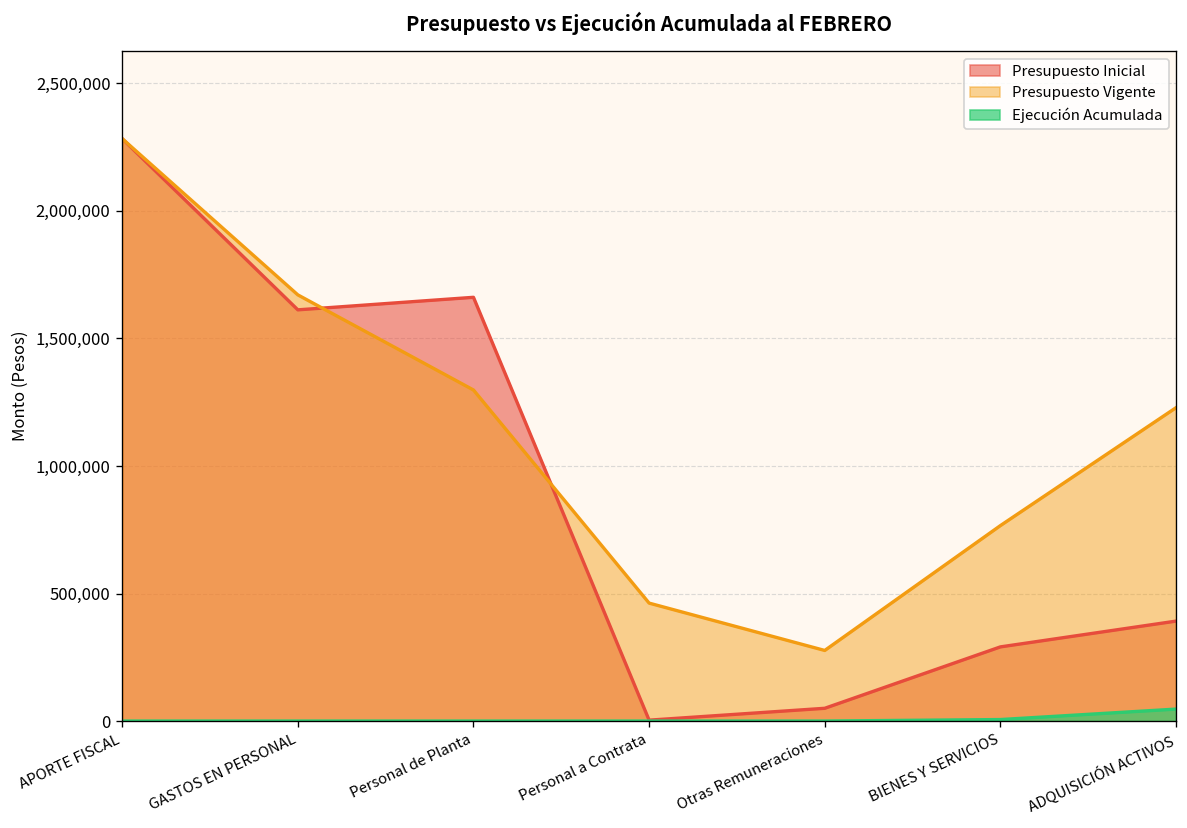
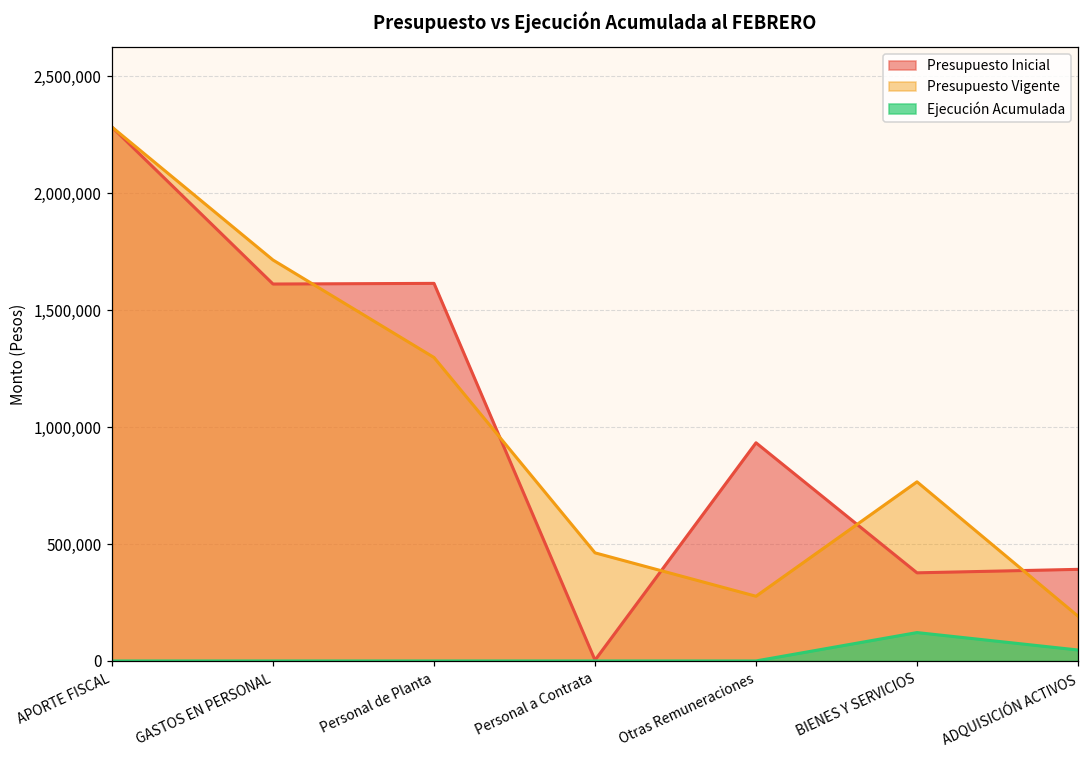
Presupuesto Vigente, GASTOS EN PERSONAL: 1,670,000 -> 1,710,000
Presupuesto Inicial, Personal de Planta: 1,660,000 -> 1,610,000
Presupuesto Inicial, Otras Remuneraciones: 50,000 -> 930,000
Presupuesto Inicial, BIENES Y SERVICIOS: 290,000 -> 380,000
Ejecución Acumulada, BIENES Y SERVICIOS: 10,000 -> 120,000
Presupuesto Vigente, ADQUISICIÓN ACTIVOS: 1,230,000 -> 190,000
